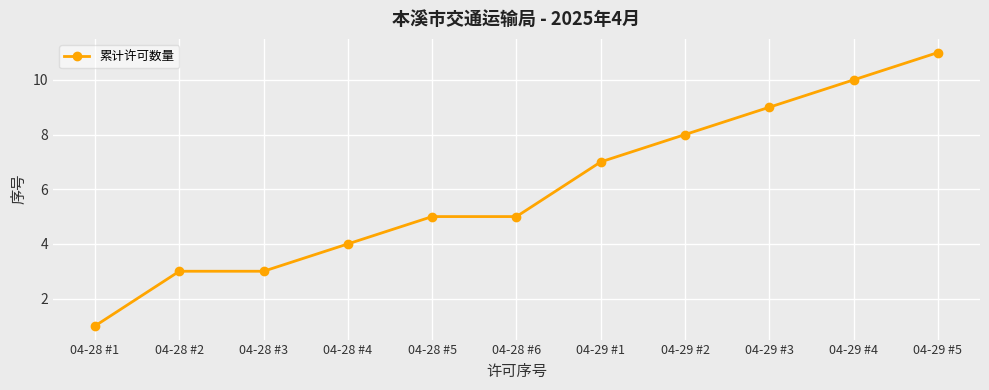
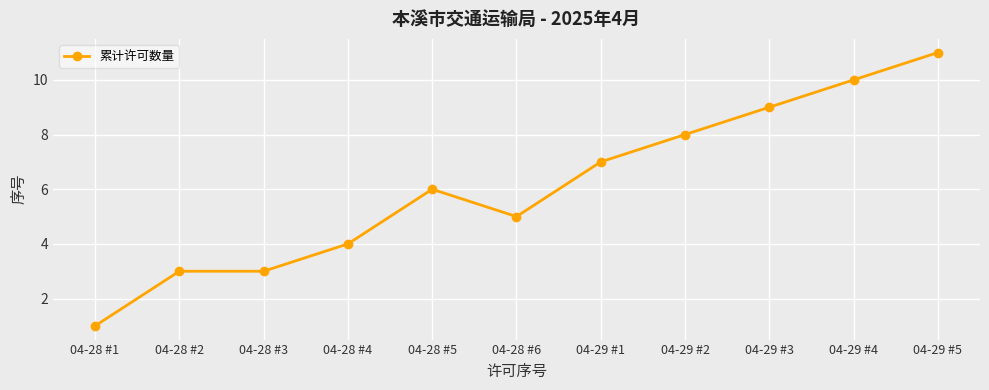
04-28 #5: 5 -> 6
